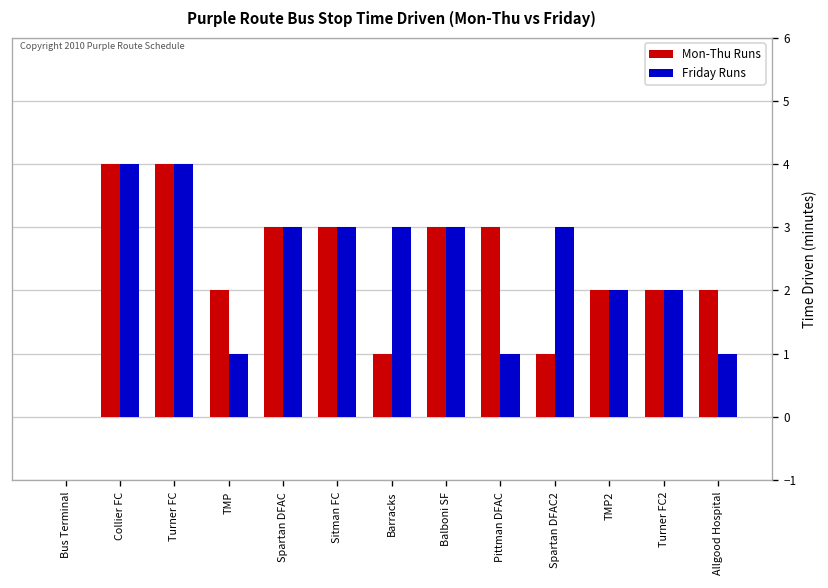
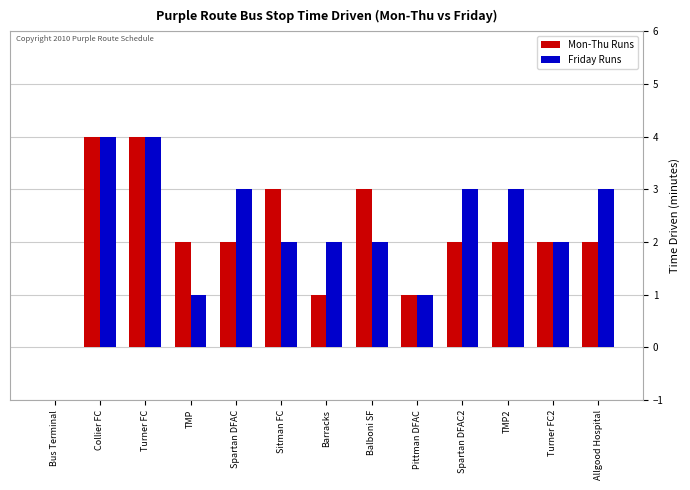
Mon-Thu Runs, Spartan DFAC: 3 -> 2
Friday Runs, Sitman FC: 3 -> 2
Friday Runs, Barracks: 3 -> 2
Friday Runs, Balboni SF: 3 -> 2
Mon-Thu Runs, Pittman DFAC: 3 -> 1
Mon-Thu Runs, Spartan DFAC2: 1 -> 2
Friday Runs, TMP2: 2 -> 3
Friday Runs, Allgood Hospital: 1 -> 3
